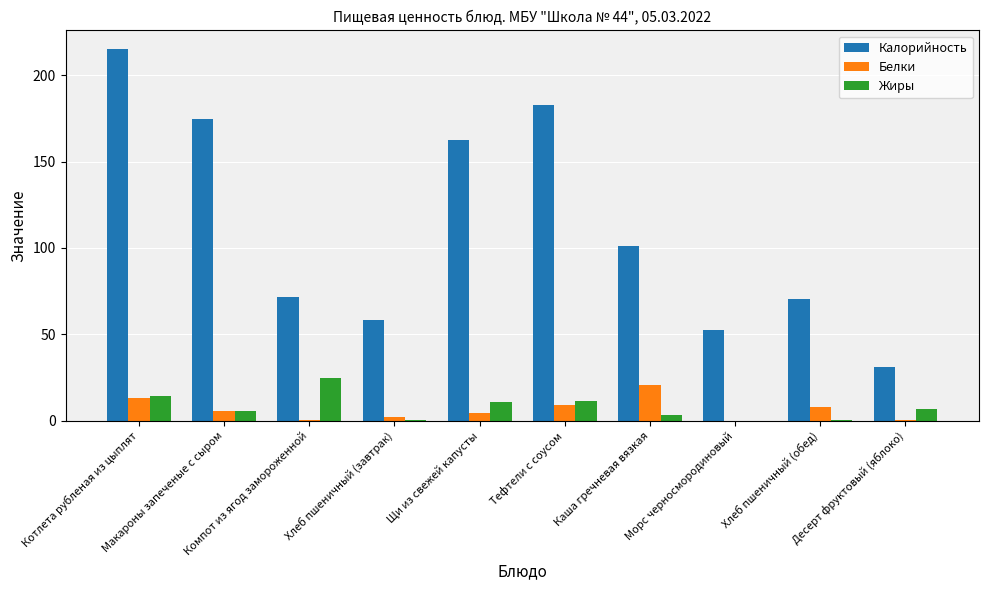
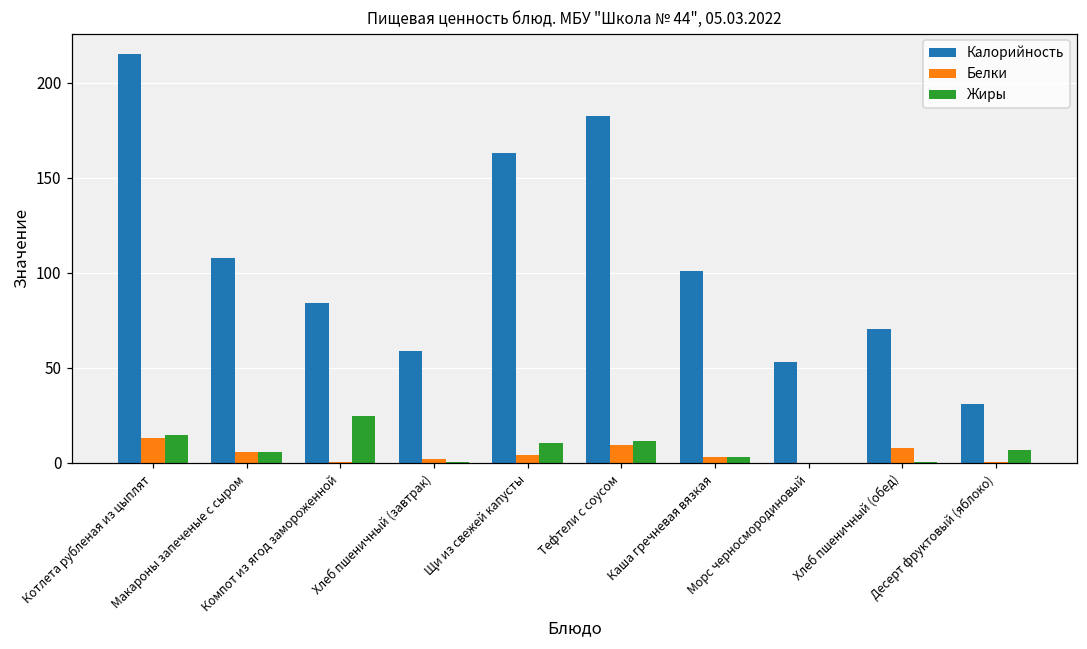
Калорийность, Макароны запеченые с сыром: 175 -> 108
Калорийность, Компот из ягод замороженной: 72 -> 84
Белки, Каша гречневая вязкая: 21 -> 3
